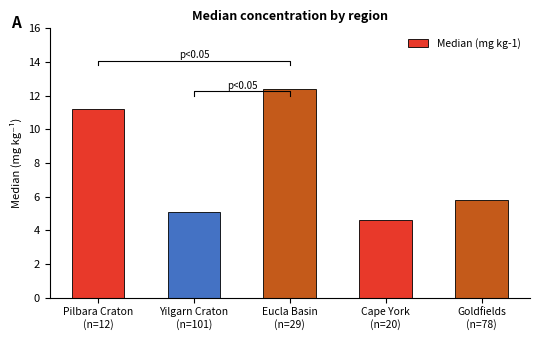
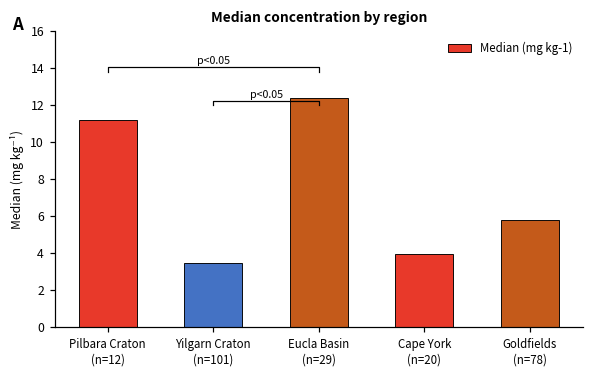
Median (mg kg-1), Yilgarn Craton (n=101): 5.1 -> 3.5
Median (mg kg-1), Cape York (n=20): 4.6 -> 4.0
